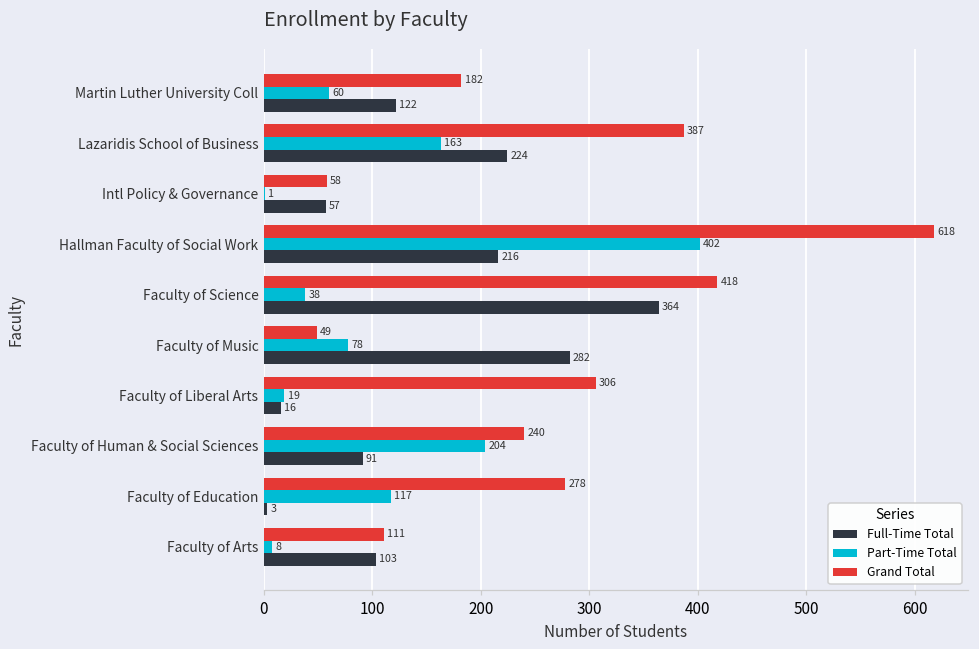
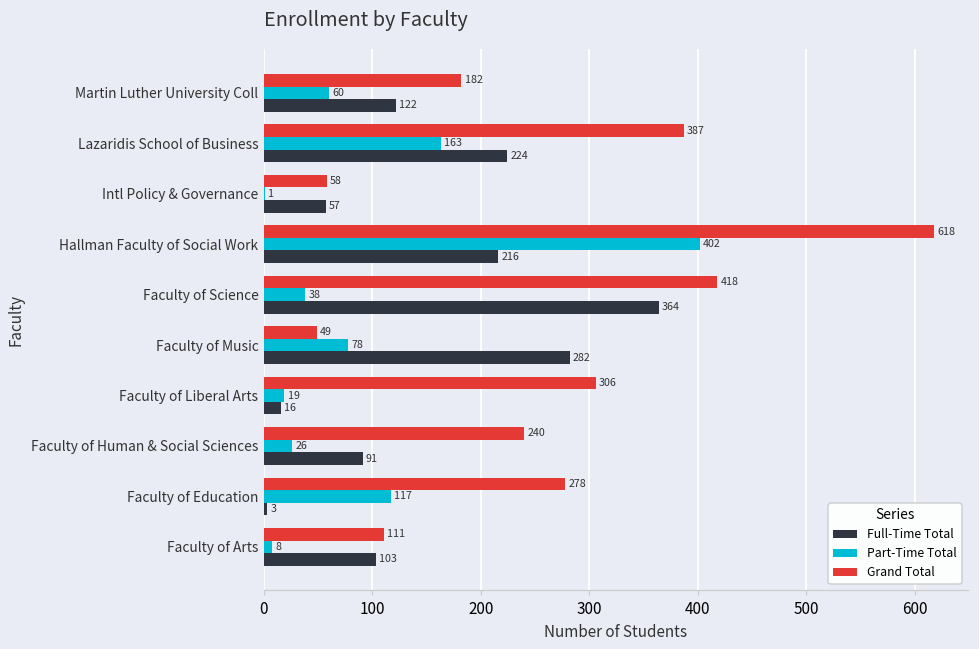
Part-Time Total, Faculty of Human & Social Sciences: 204 -> 26
